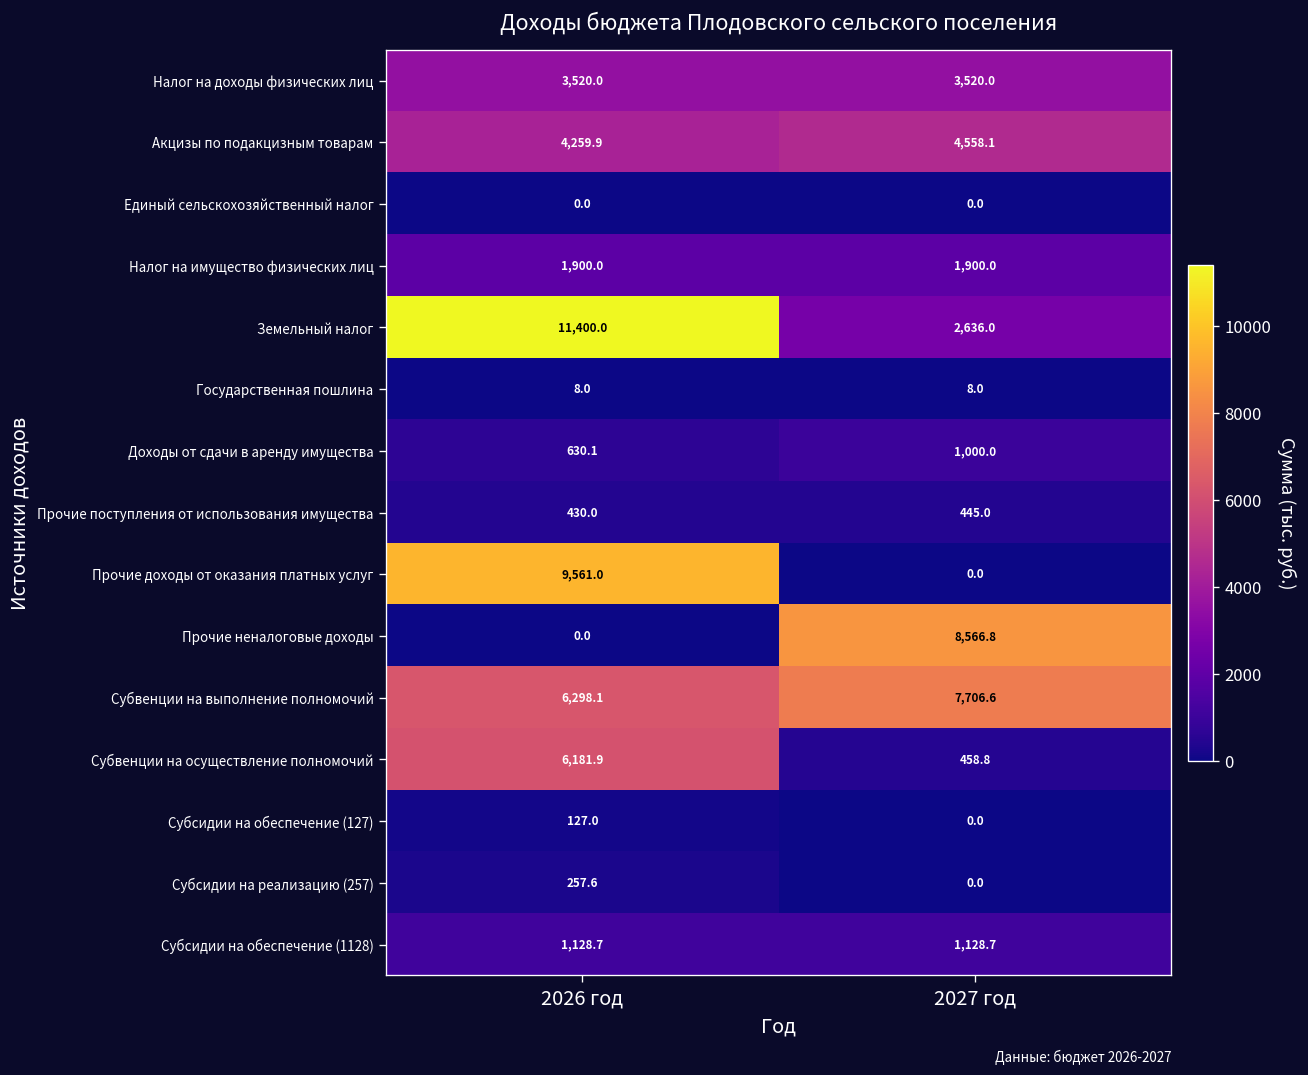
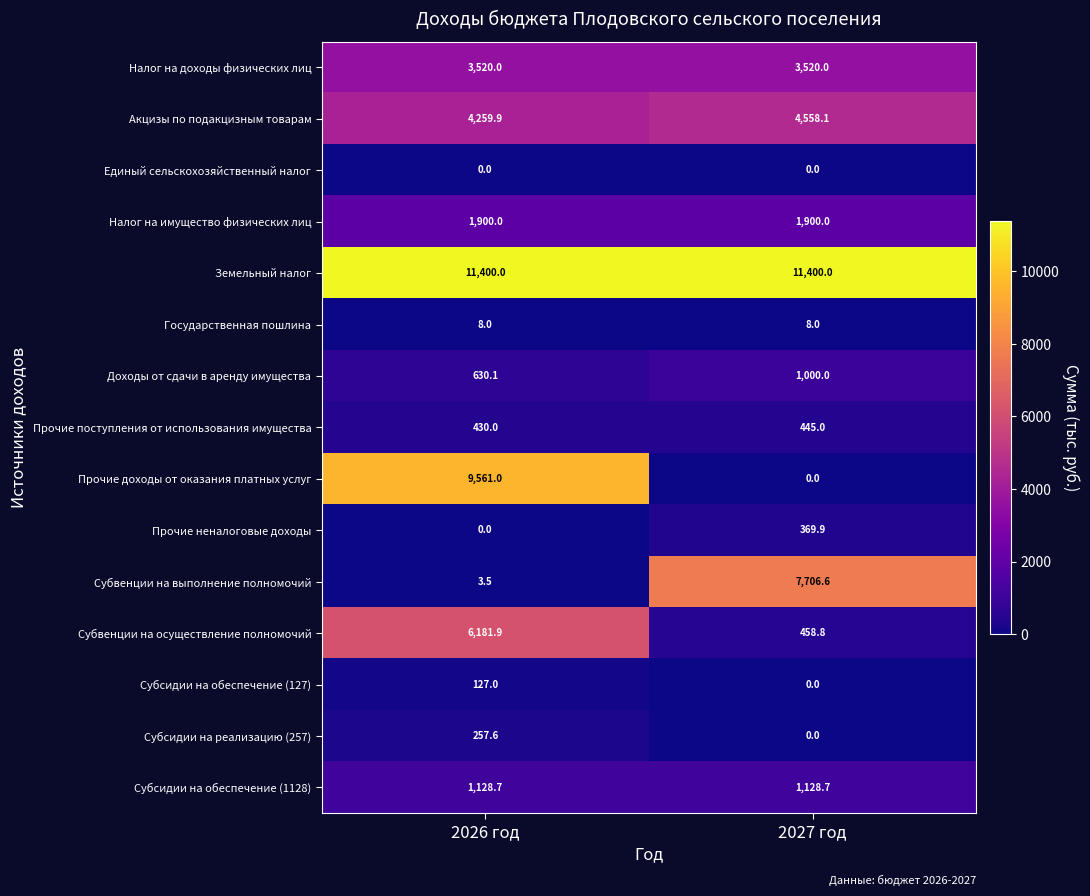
Земельный налог, 2027 год: 2,636.0 -> 11,400.0
Прочие неналоговые доходы, 2027 год: 8,566.8 -> 369.9
Субвенции на выполнение полномочий, 2026 год: 6,298.1 -> 3.5
